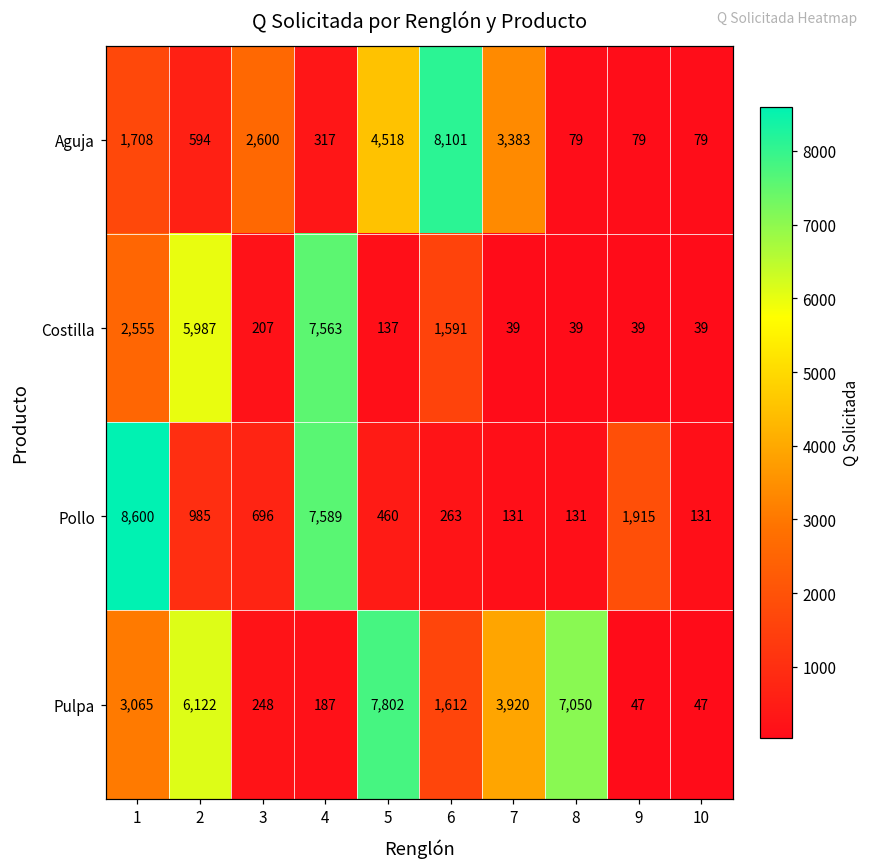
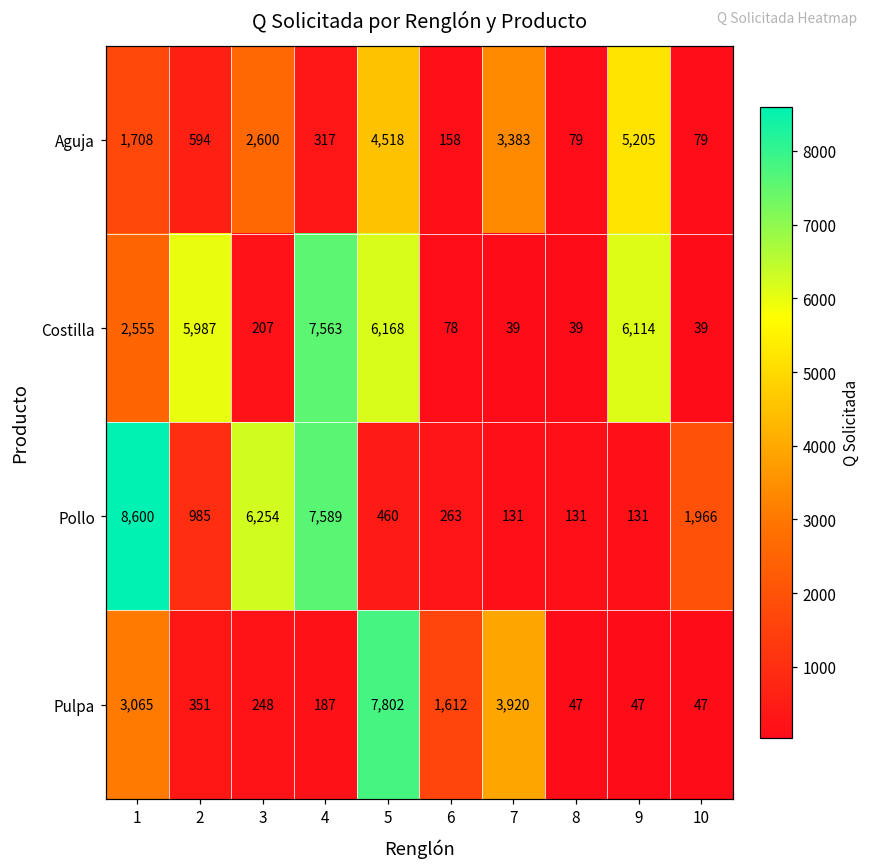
Aguja, 6: 8,101 -> 158
Aguja, 9: 79 -> 5,205
Costilla, 5: 137 -> 6,168
Costilla, 6: 1,591 -> 78
Costilla, 9: 39 -> 6,114
Pollo, 3: 696 -> 6,254
Pollo, 9: 1,915 -> 131
Pollo, 10: 131 -> 1,966
Pulpa, 2: 6,122 -> 351
Pulpa, 8: 7,050 -> 47
